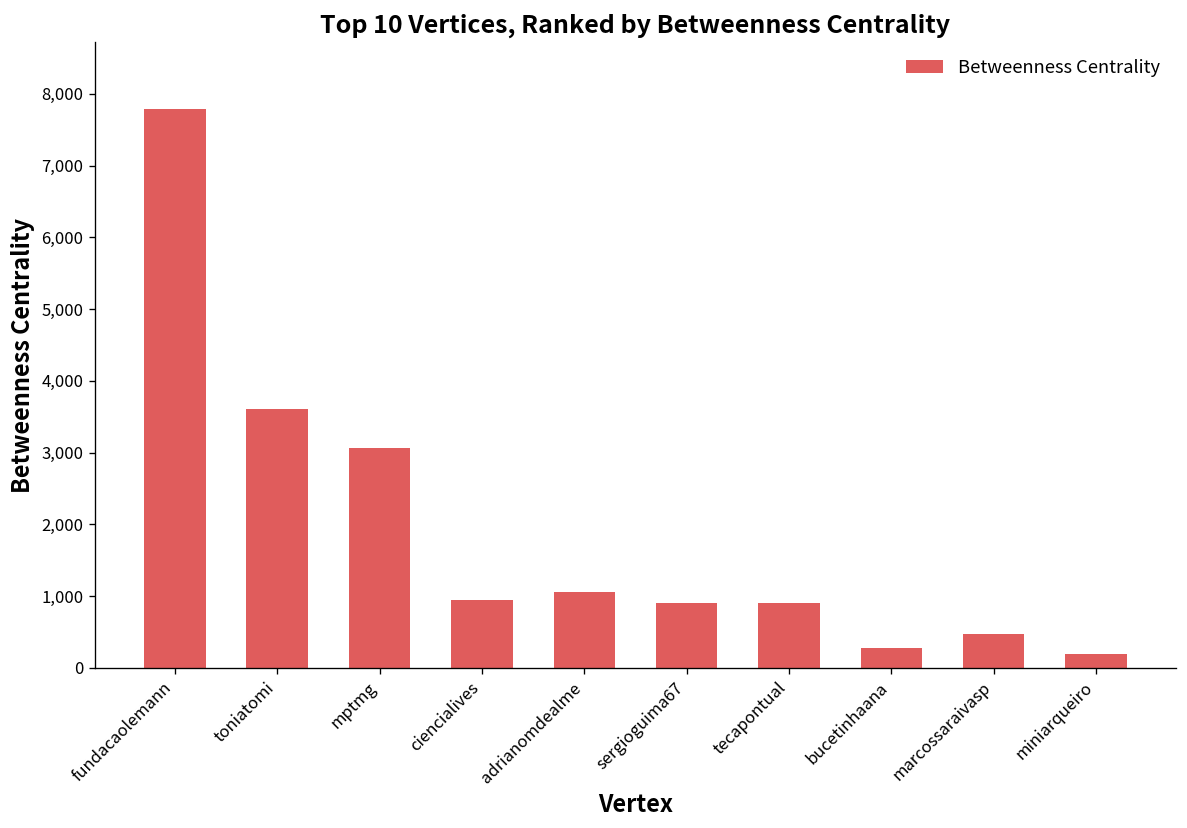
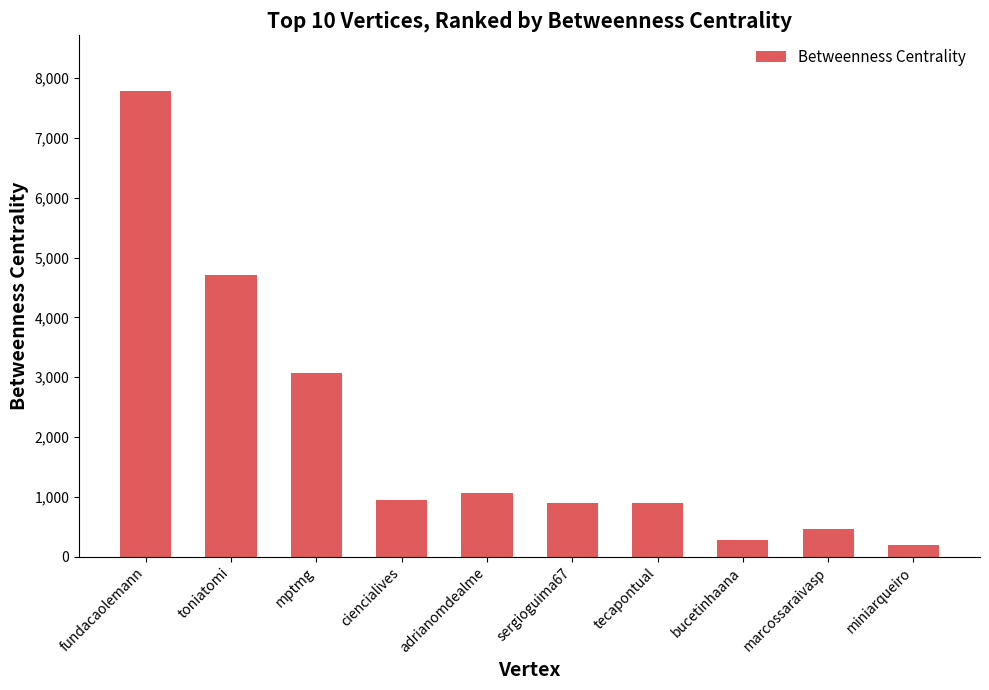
toniatomi: 3,600 -> 4,700
